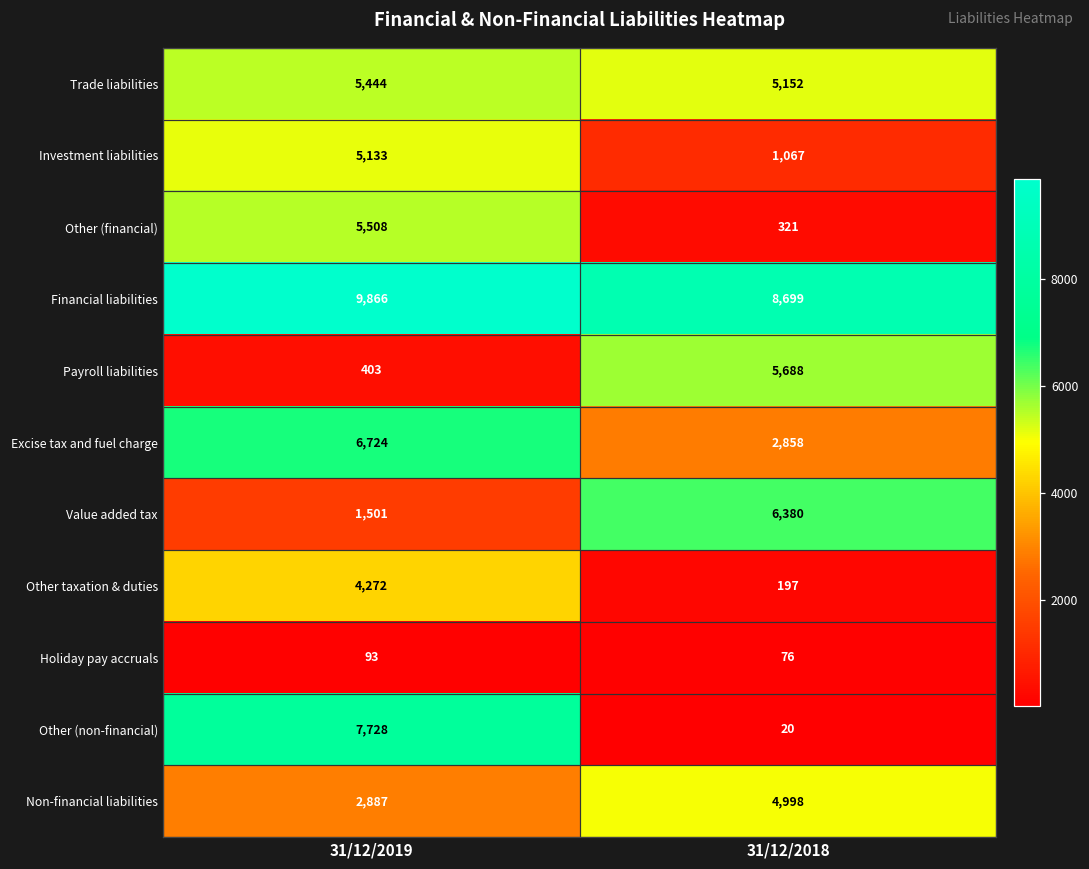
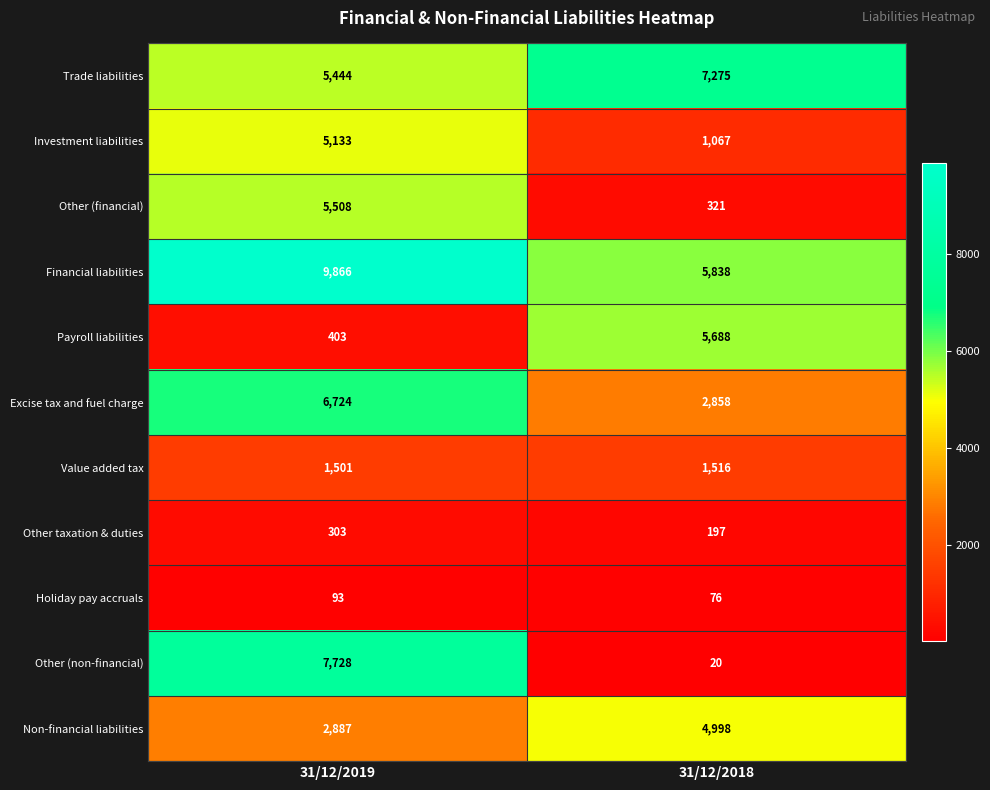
Trade liabilities, 31/12/2018: 5,152 -> 7,275
Financial liabilities, 31/12/2018: 8,699 -> 5,838
Value added tax, 31/12/2018: 6,380 -> 1,516
Other taxation & duties, 31/12/2019: 4,272 -> 303
